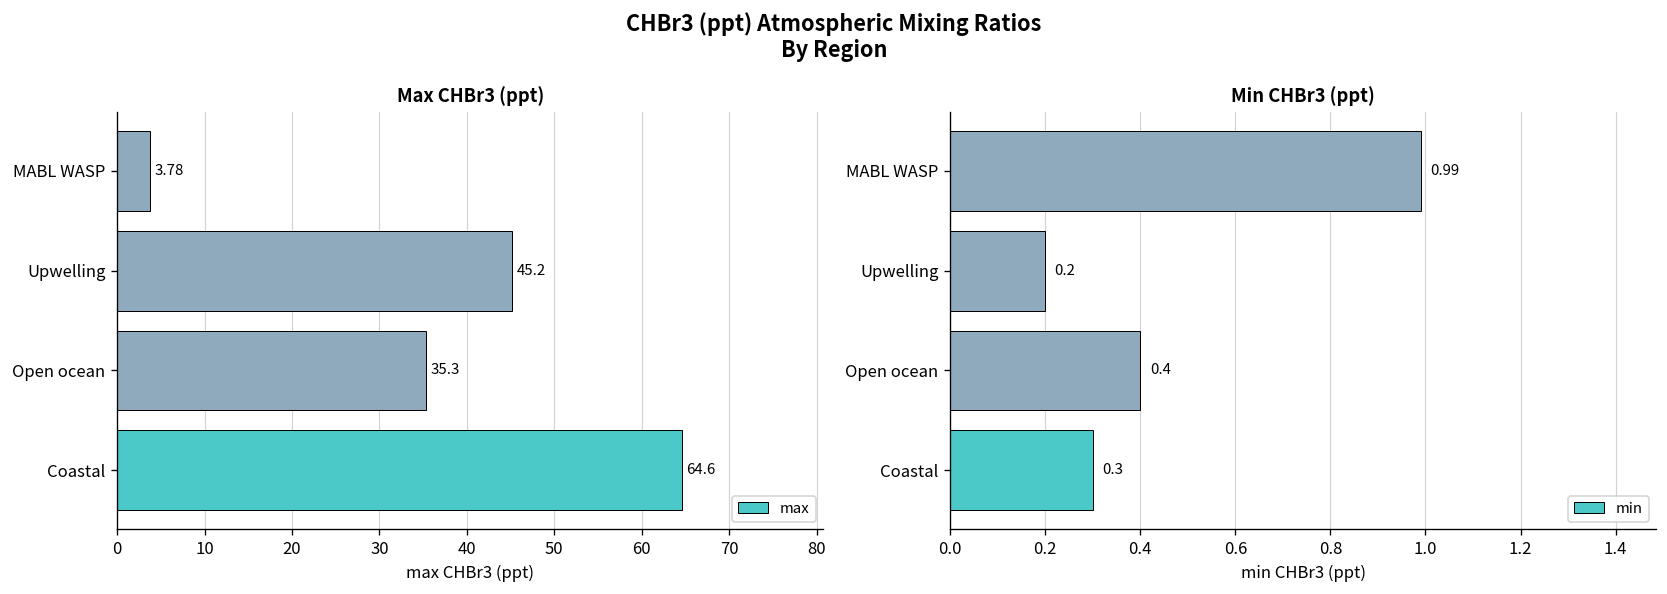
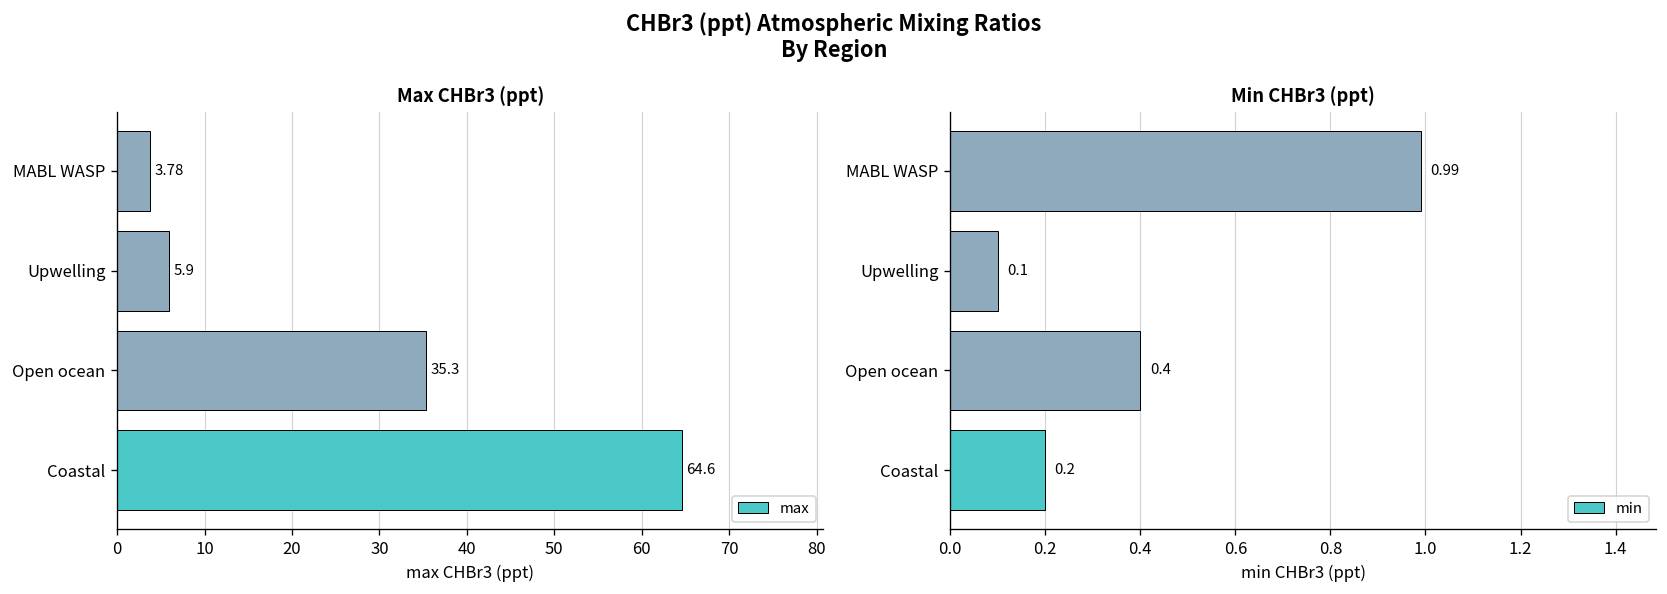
Max CHBr3 (ppt), Upwelling: 45.2 -> 5.9
Min CHBr3 (ppt), Upwelling: 0.2 -> 0.1
Min CHBr3 (ppt), Coastal: 0.3 -> 0.2
